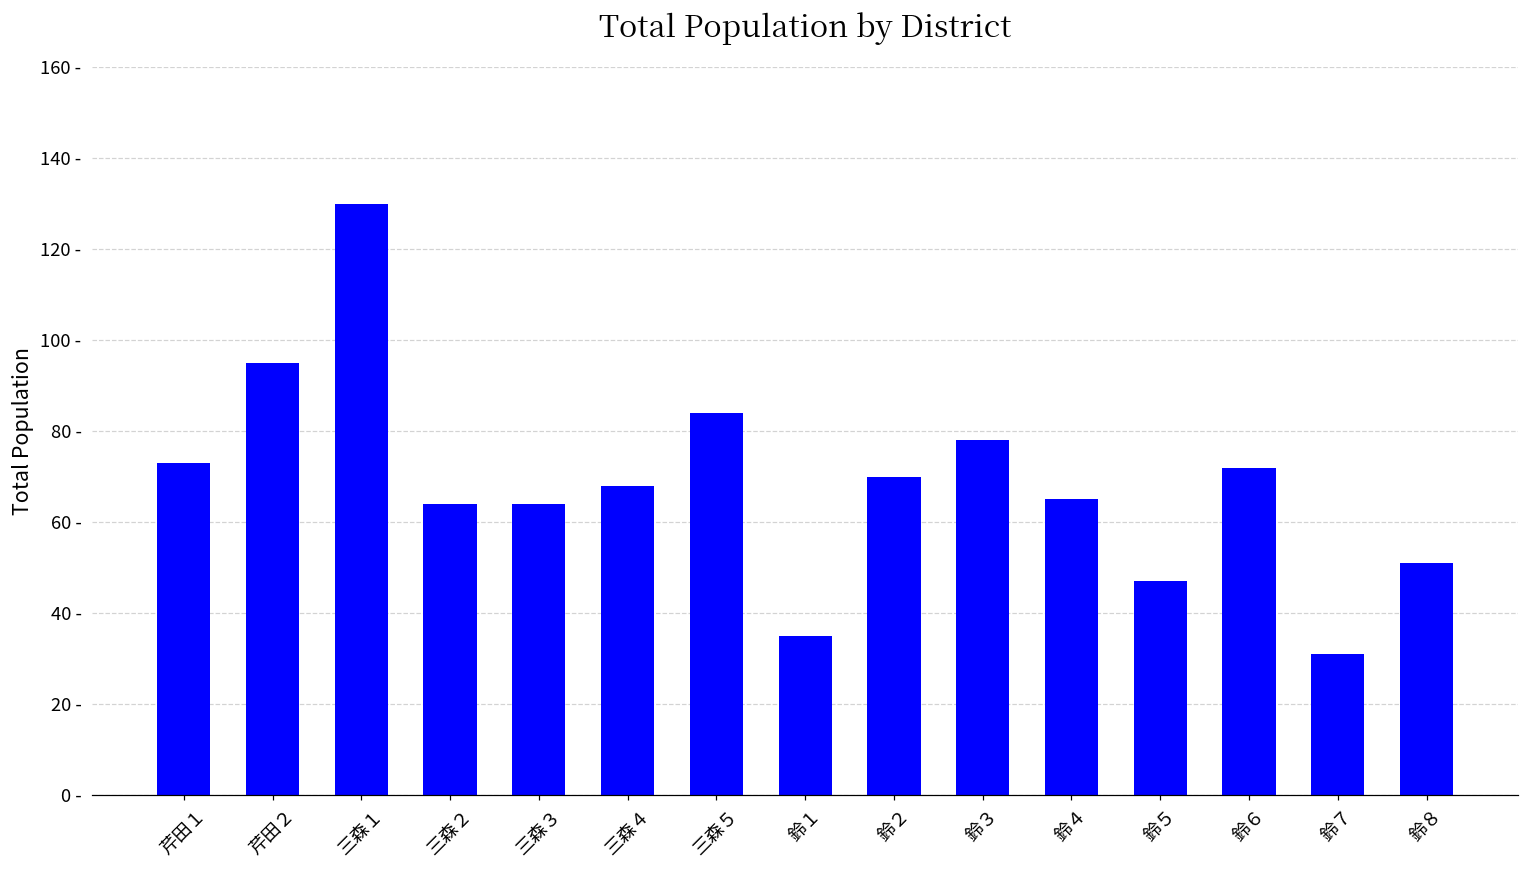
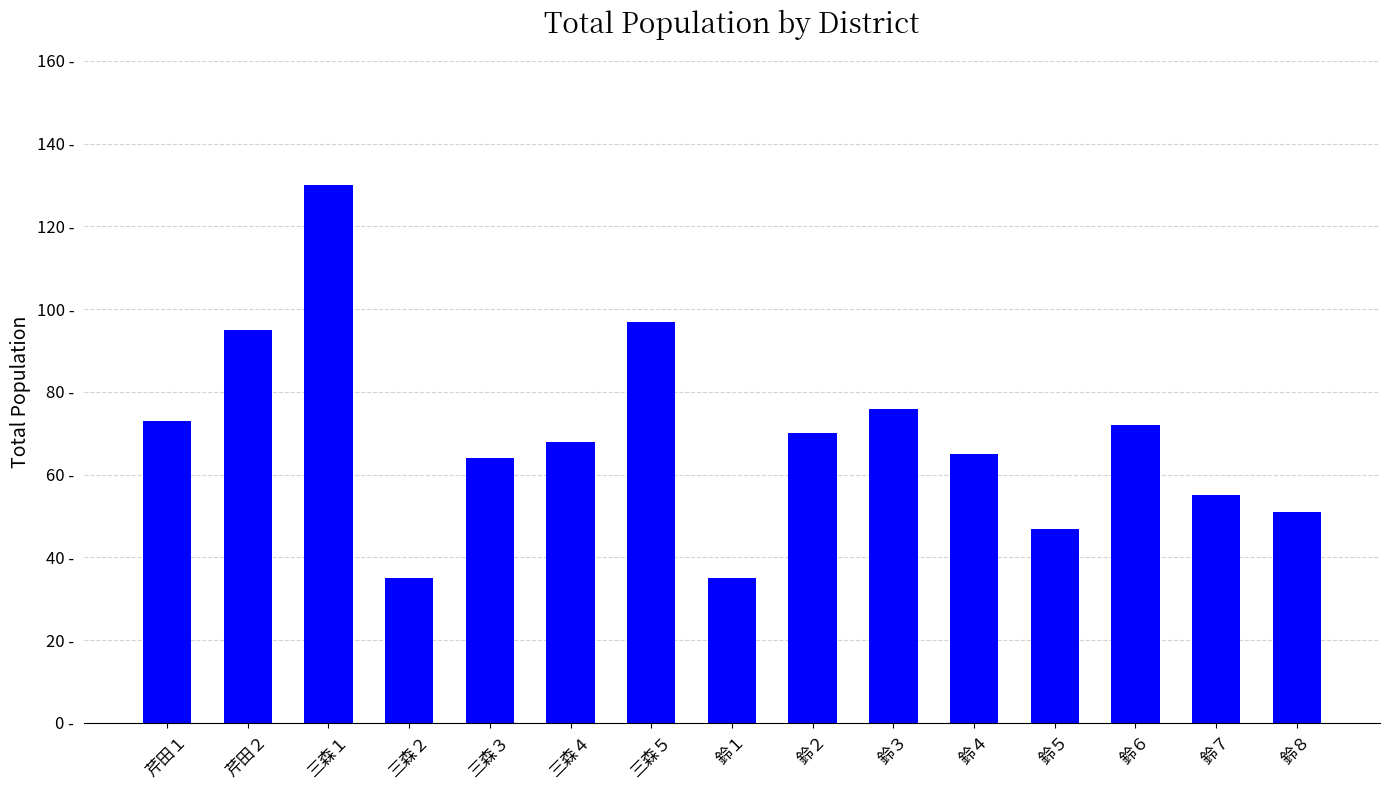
三森２: 64 - -> 35 -
三森５: 84 - -> 97 -
鈴３: 78 - -> 76 -
鈴７: 31 - -> 55 -
